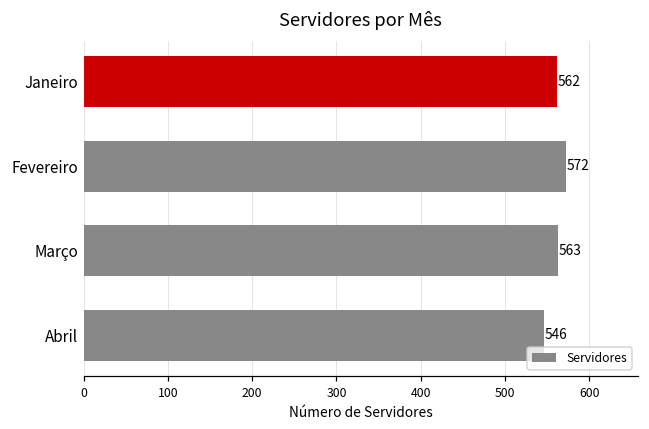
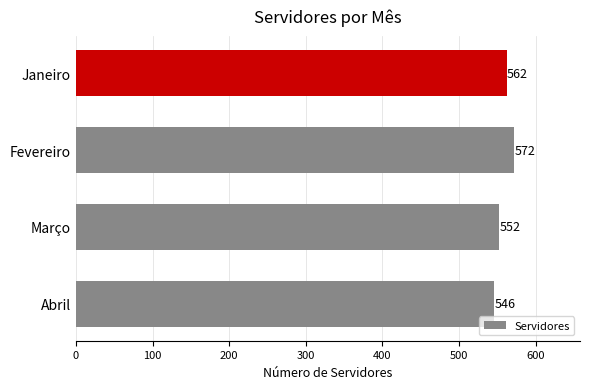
Março: 563 -> 552
